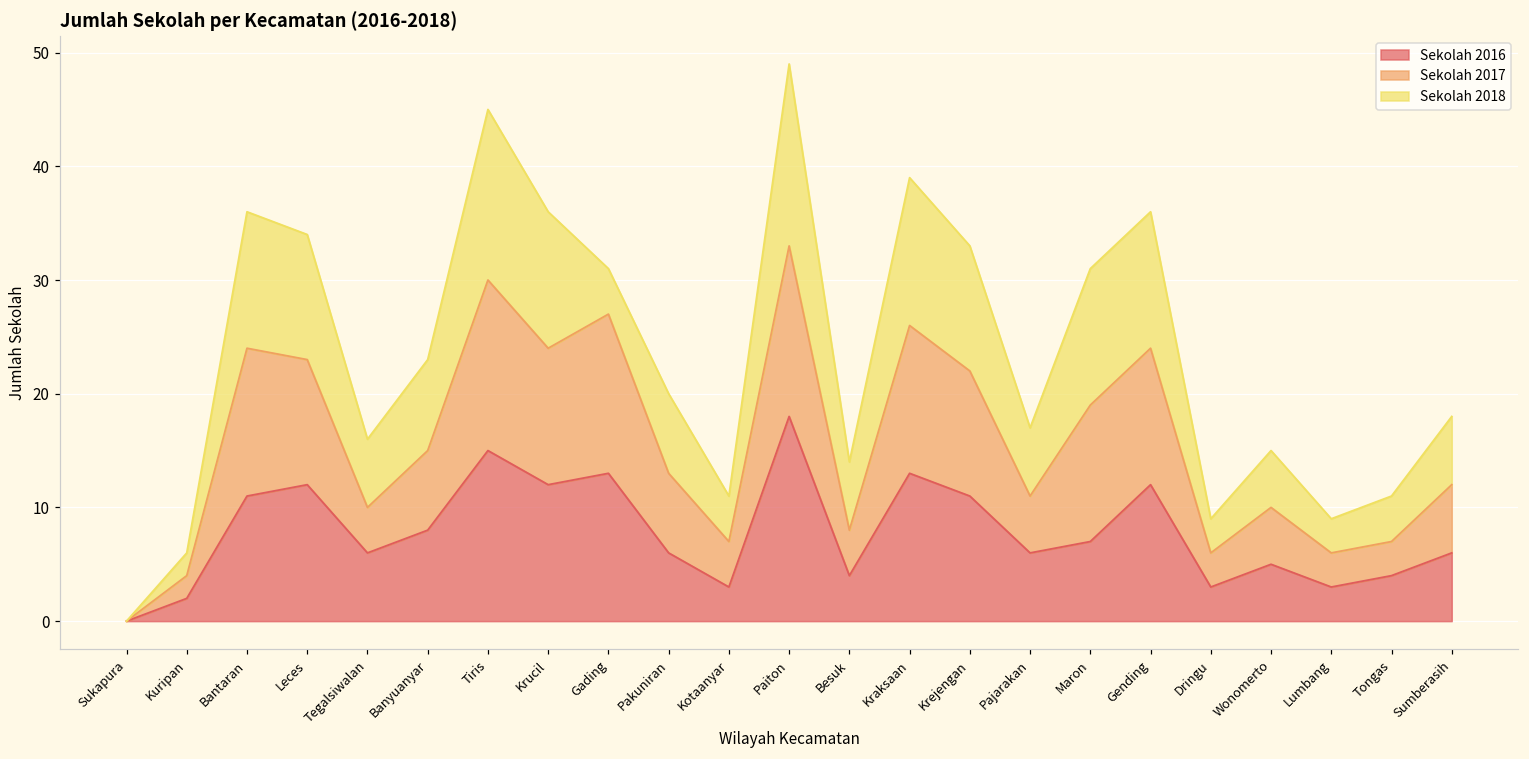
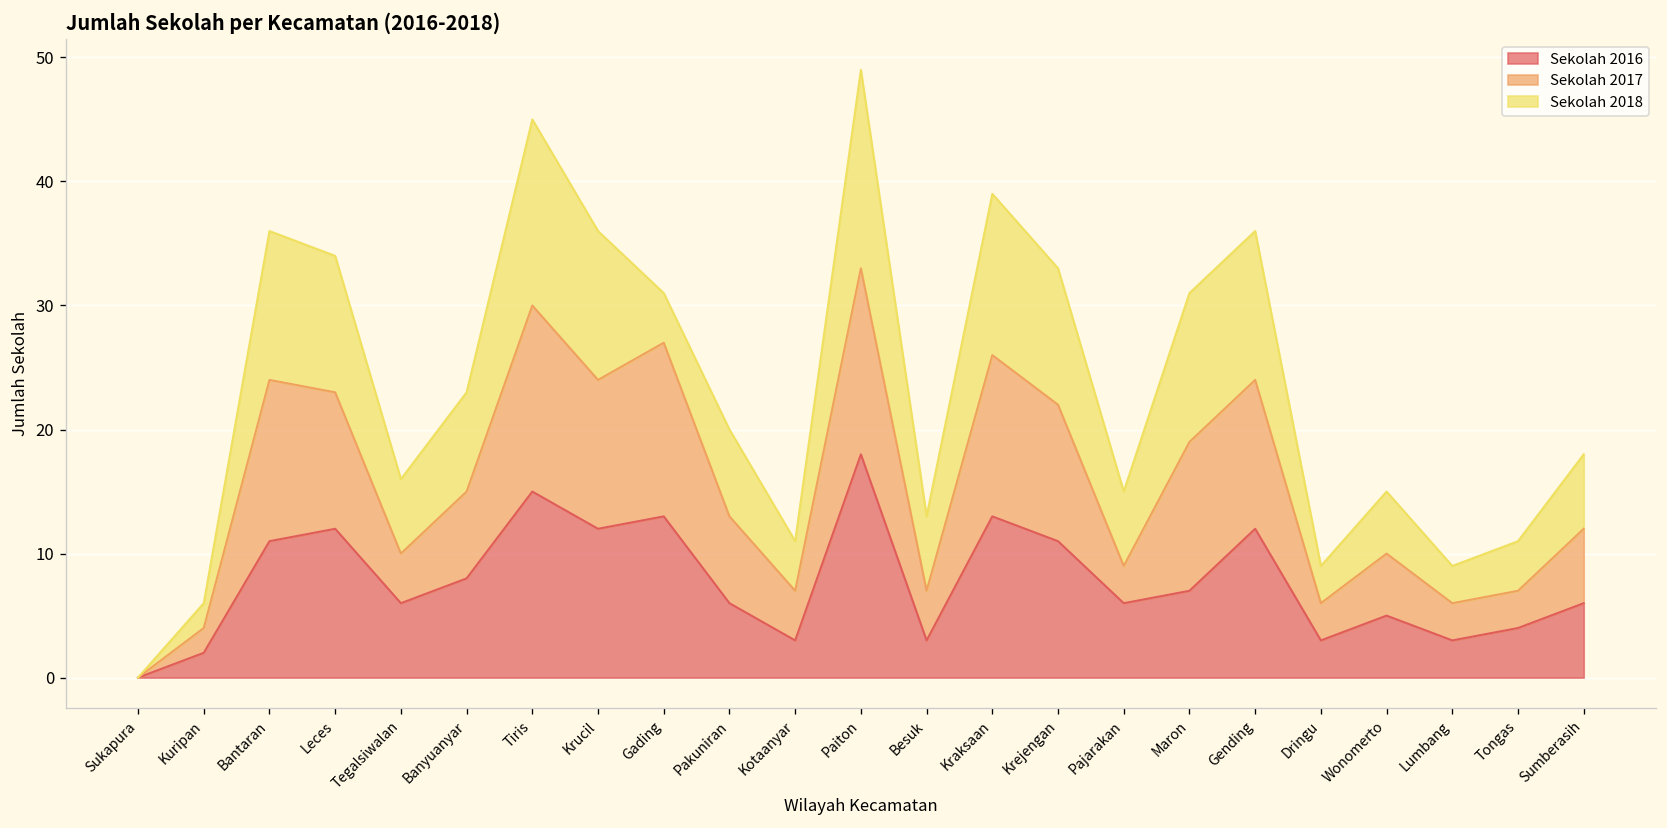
Sekolah 2016, Besuk: 4 -> 3
Sekolah 2017, Pajarakan: 5 -> 3
